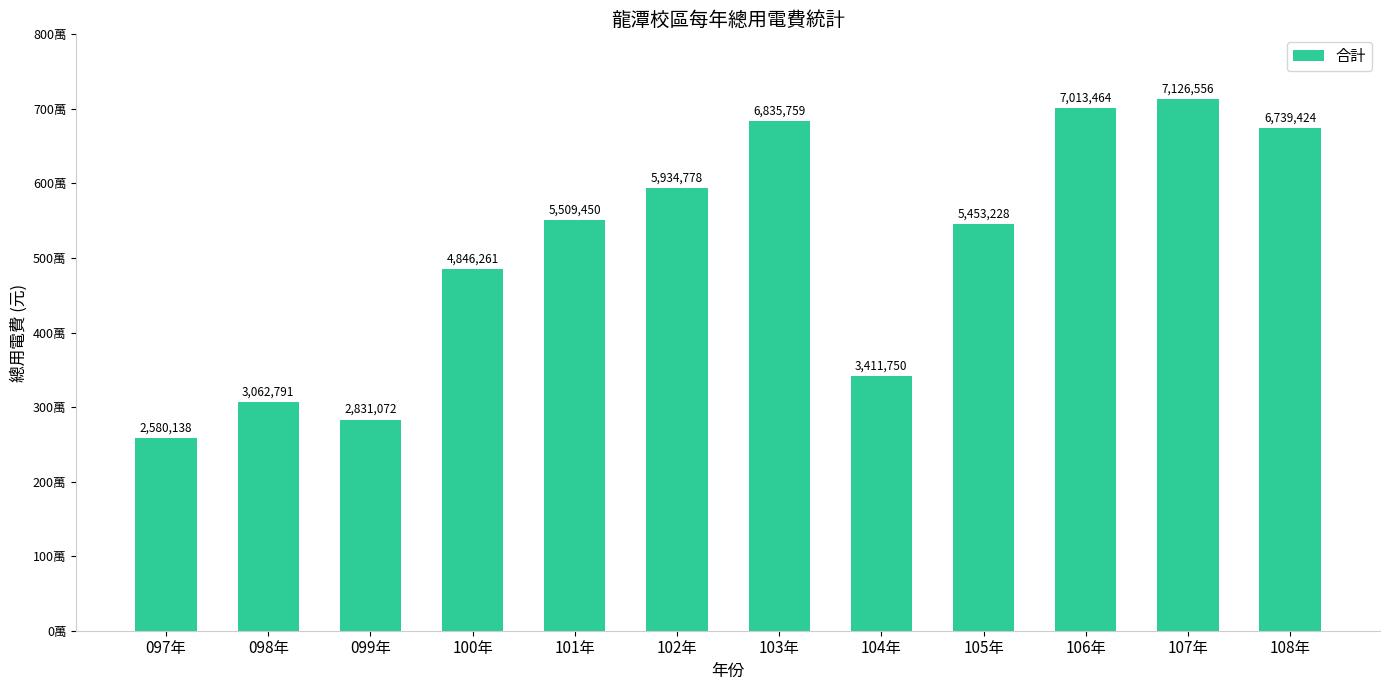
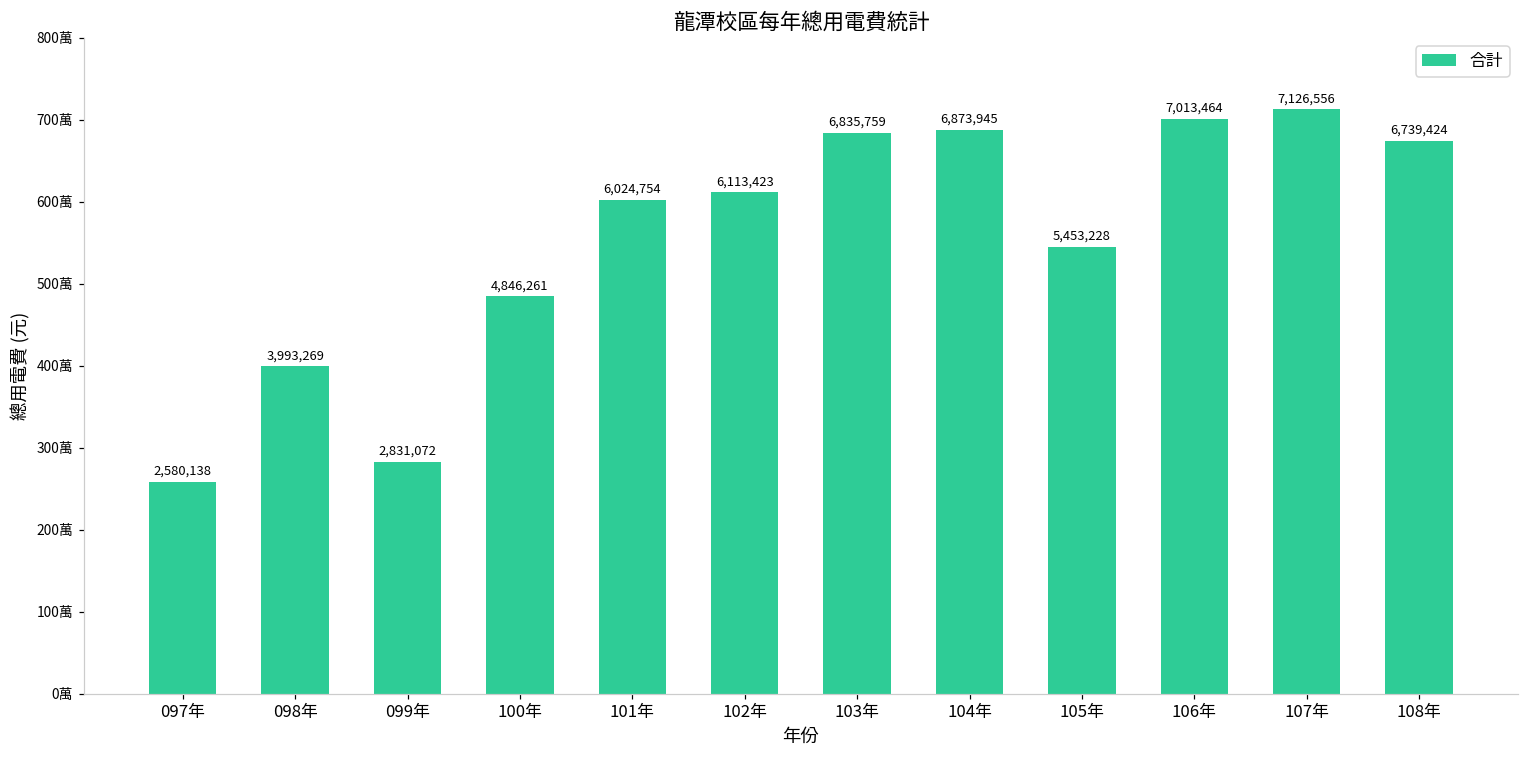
098年: 3,062,791 -> 3,993,269
101年: 5,509,450 -> 6,024,754
102年: 5,934,778 -> 6,113,423
104年: 3,411,750 -> 6,873,945
